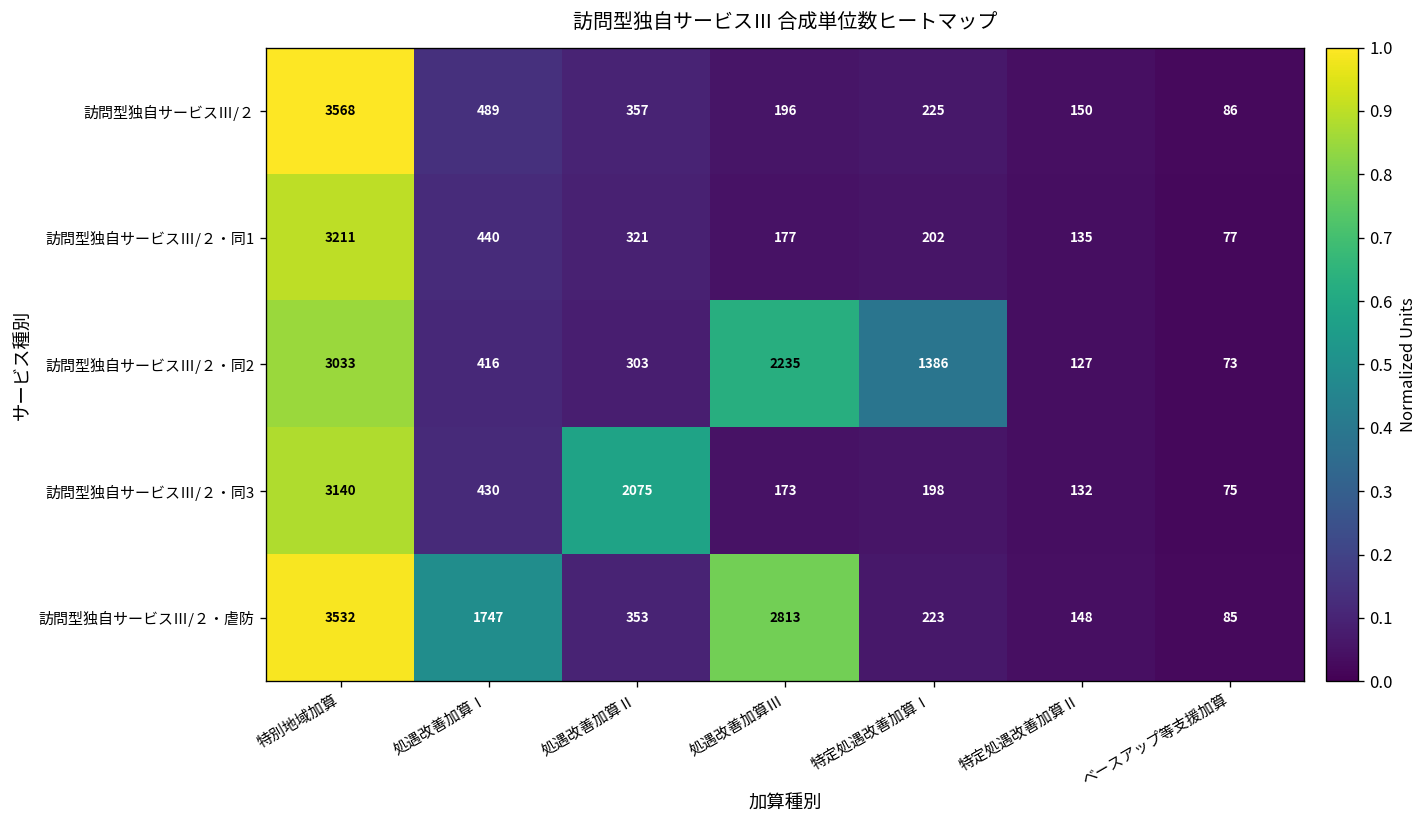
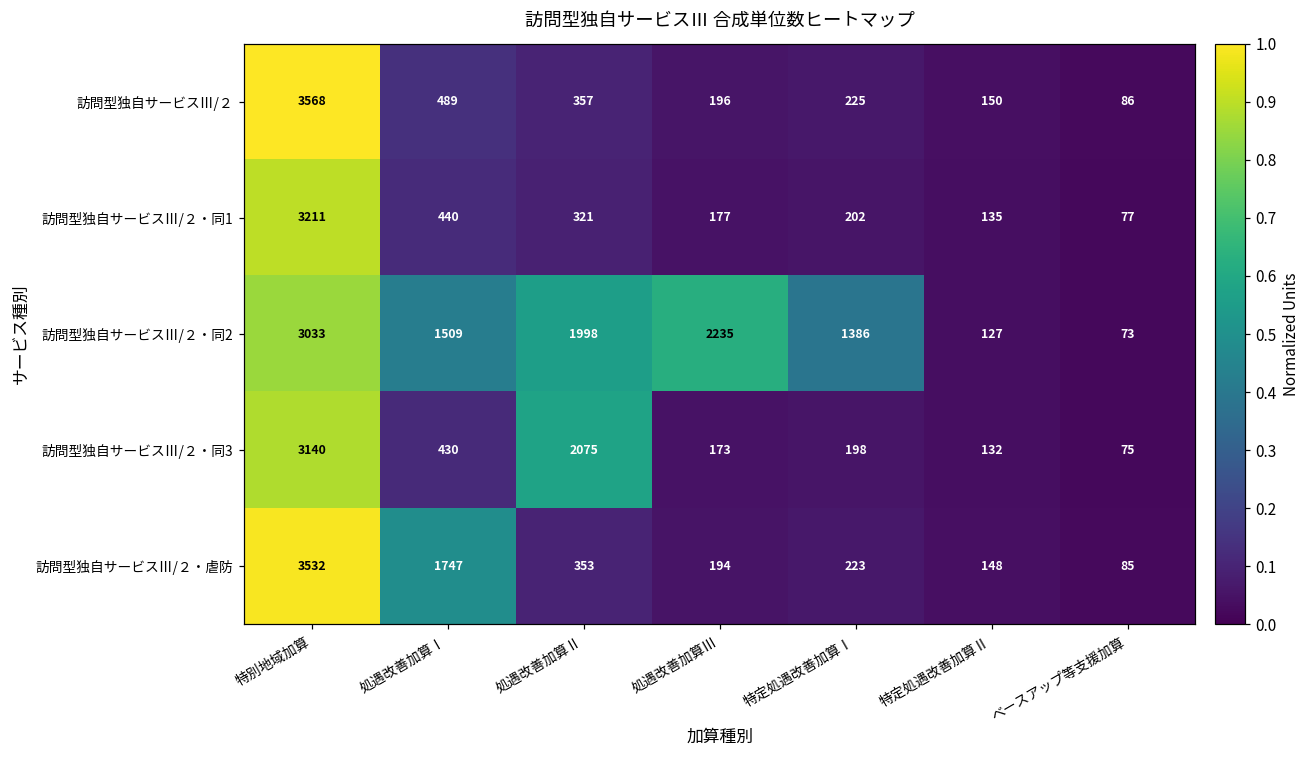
訪問型独自サービスⅢ/２・同2, 処遇改善加算Ⅰ: 416 -> 1509
訪問型独自サービスⅢ/２・同2, 処遇改善加算Ⅱ: 303 -> 1998
訪問型独自サービスⅢ/２・虐防, 処遇改善加算Ⅲ: 2813 -> 194
